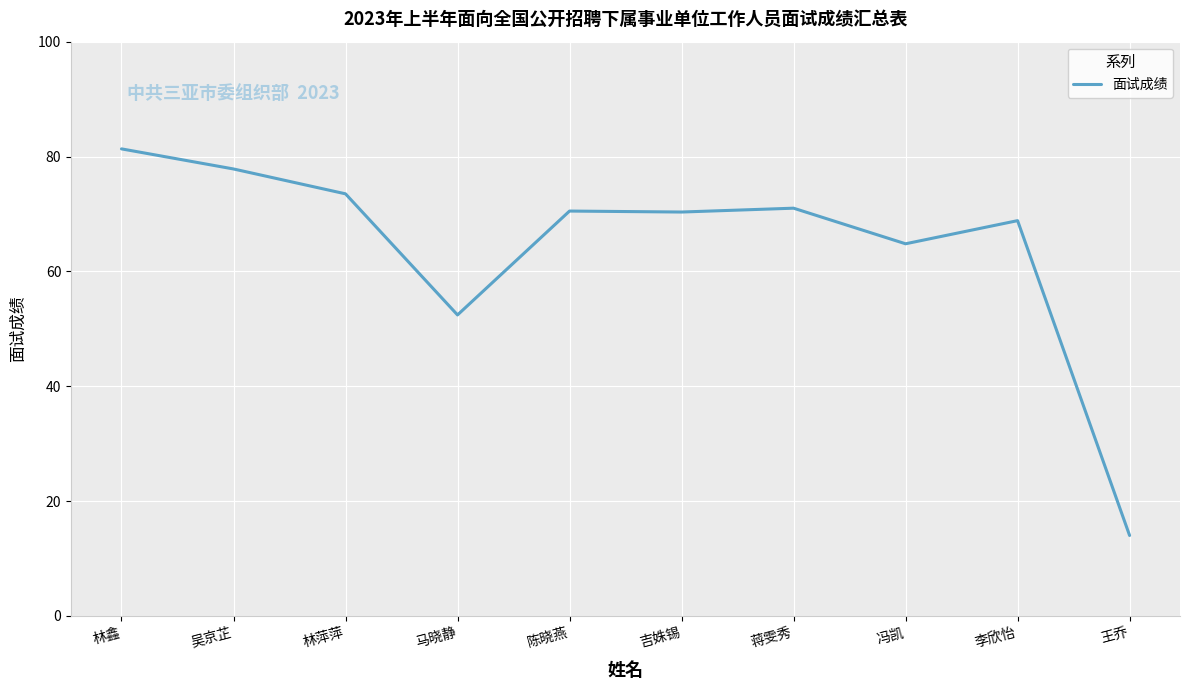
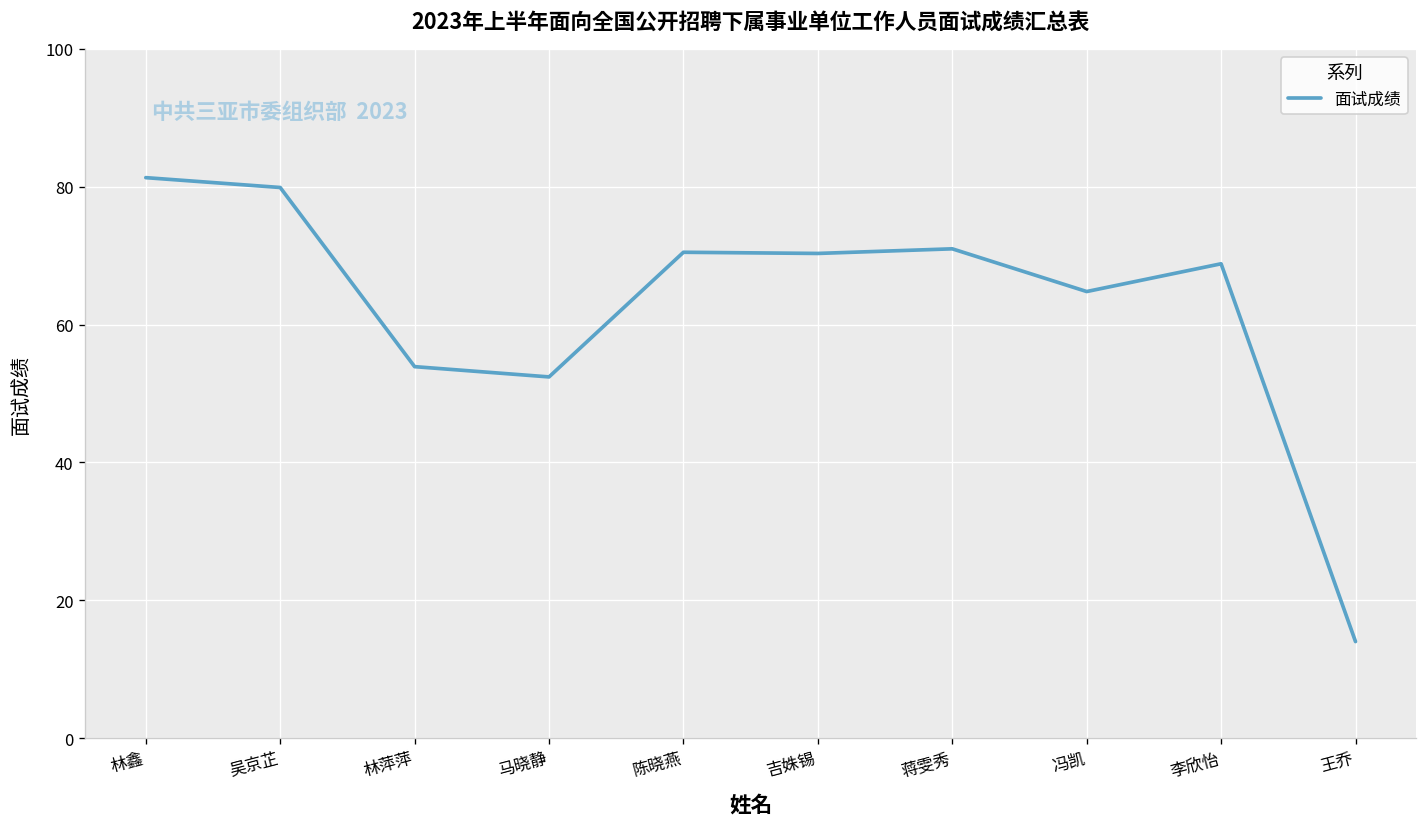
吴京芷: 78 -> 80
林萍萍: 74 -> 54
